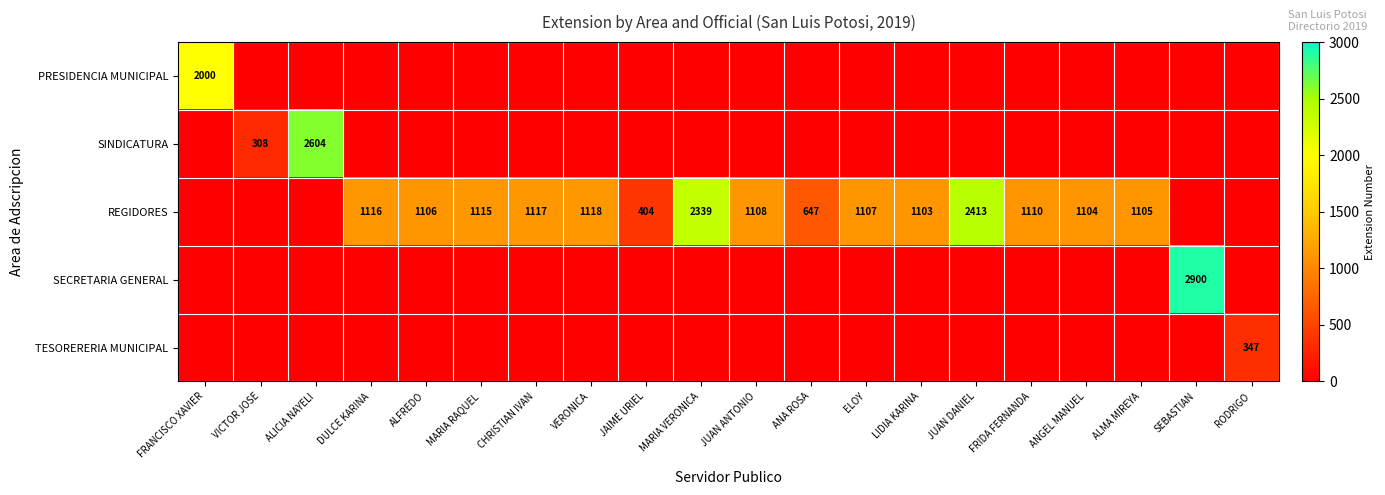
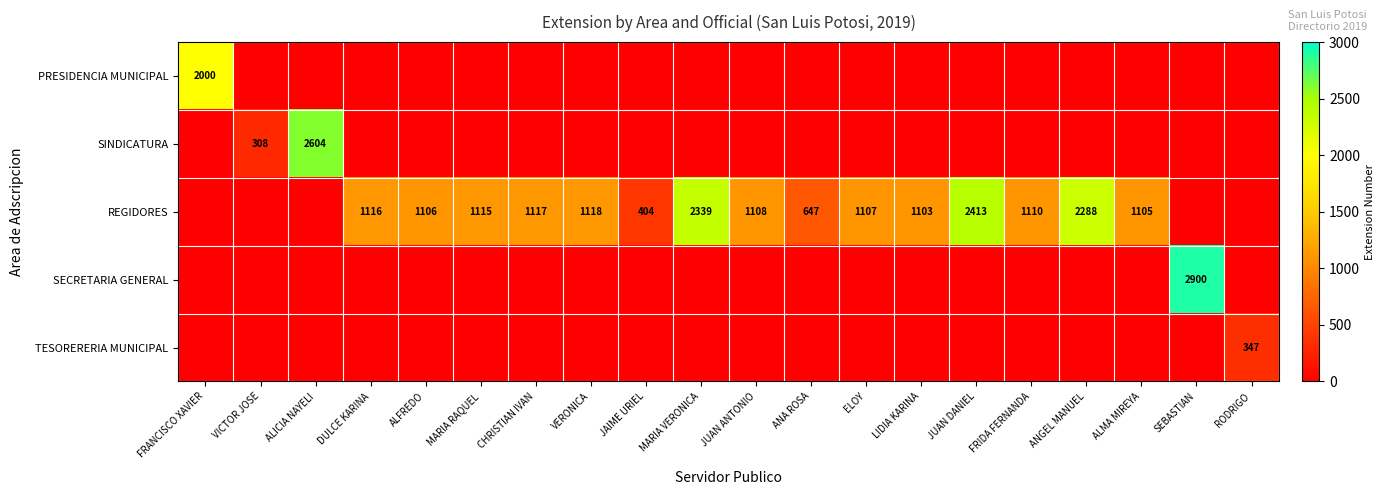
REGIDORES, ANGEL MANUEL: 1104 -> 2288
